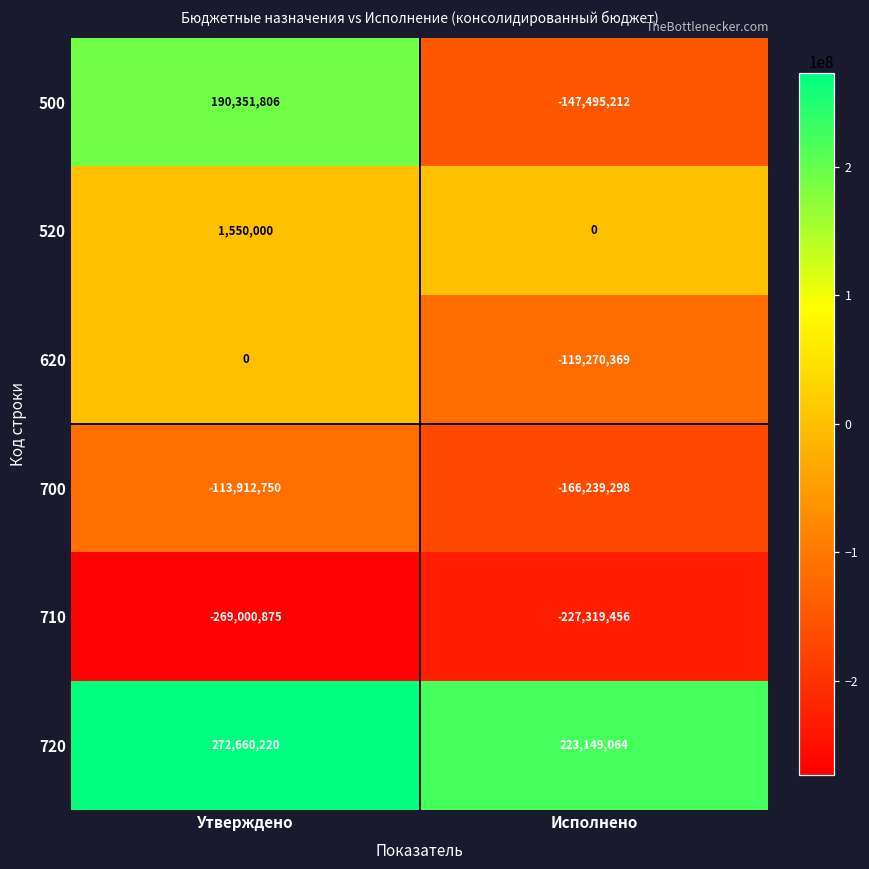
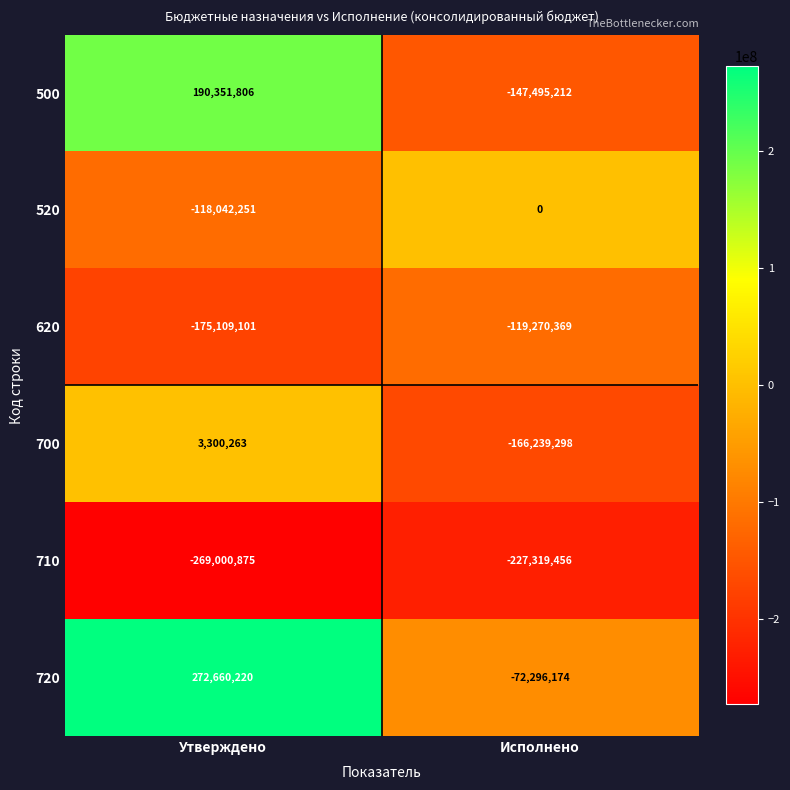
520, Утверждено: 1,550,000 -> -118,042,251
620, Утверждено: 0 -> -175,109,101
700, Утверждено: -113,912,750 -> 3,300,263
720, Исполнено: 223,149,064 -> -72,296,174
